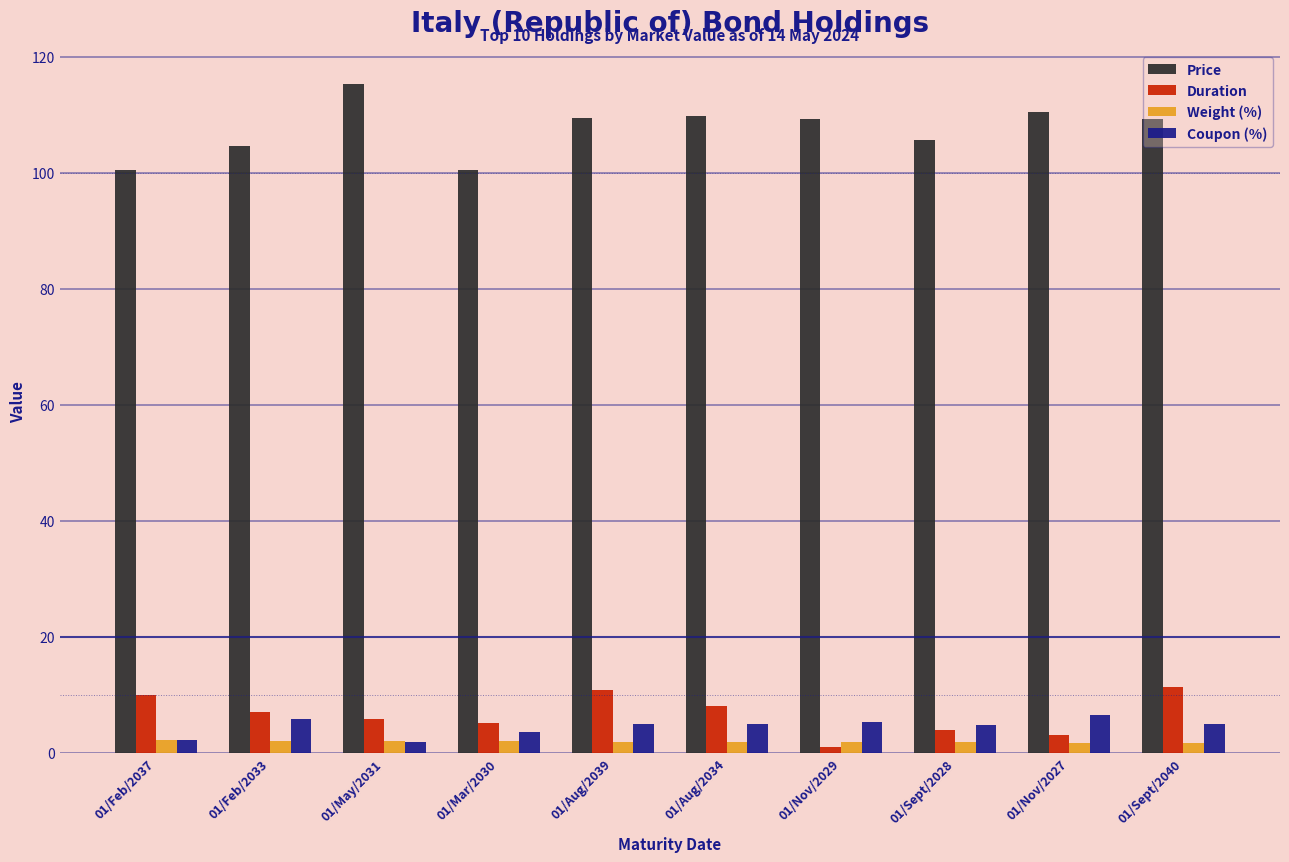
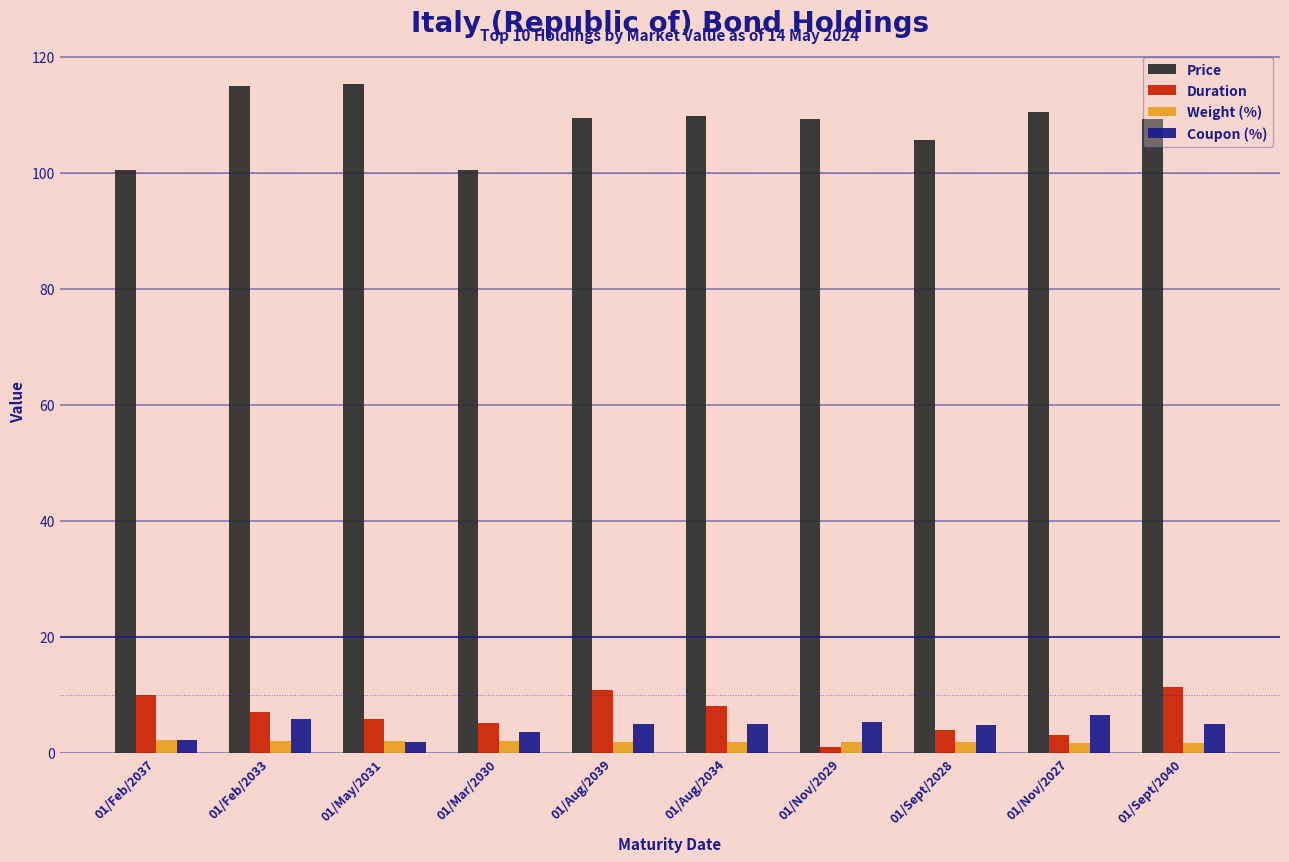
Price, 01/Feb/2033: 105 -> 115
